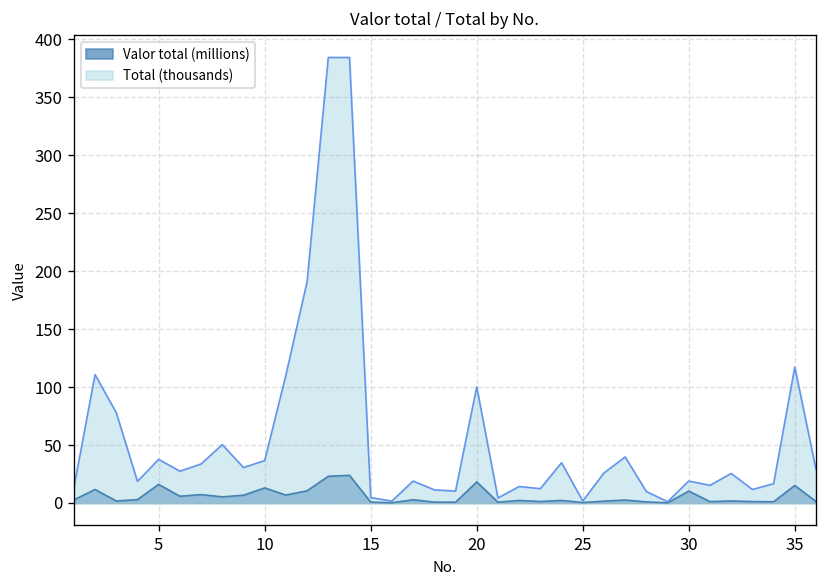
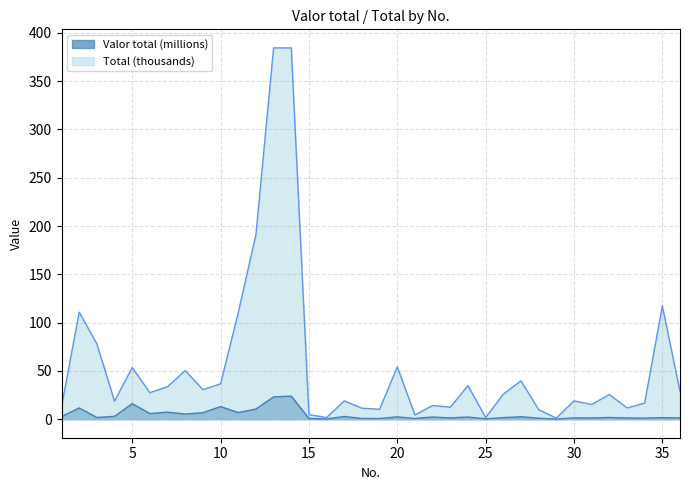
Total (thousands), 5: 40 -> 50
Valor total (millions), 20: 20 -> 0
Total (thousands), 20: 100 -> 50
Valor total (millions), 30: 10 -> 0
Valor total (millions), 35: 20 -> 0
